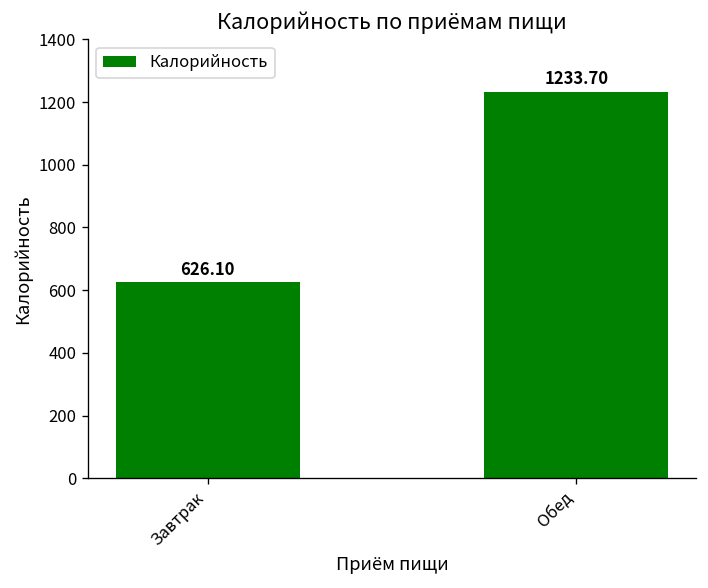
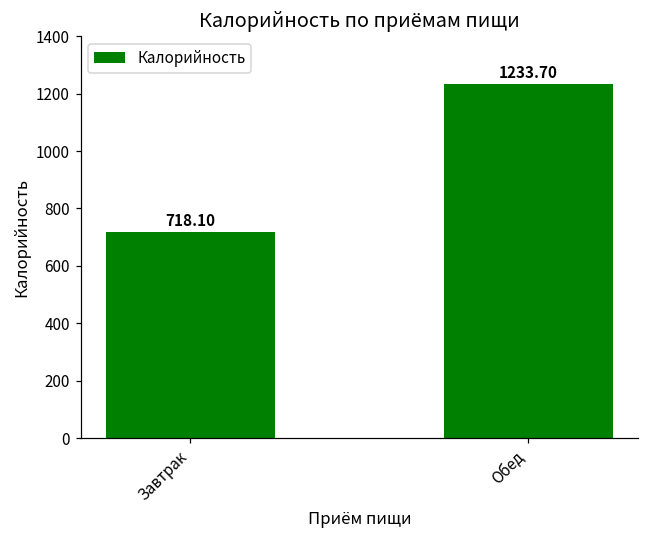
Завтрак: 626.10 -> 718.10
